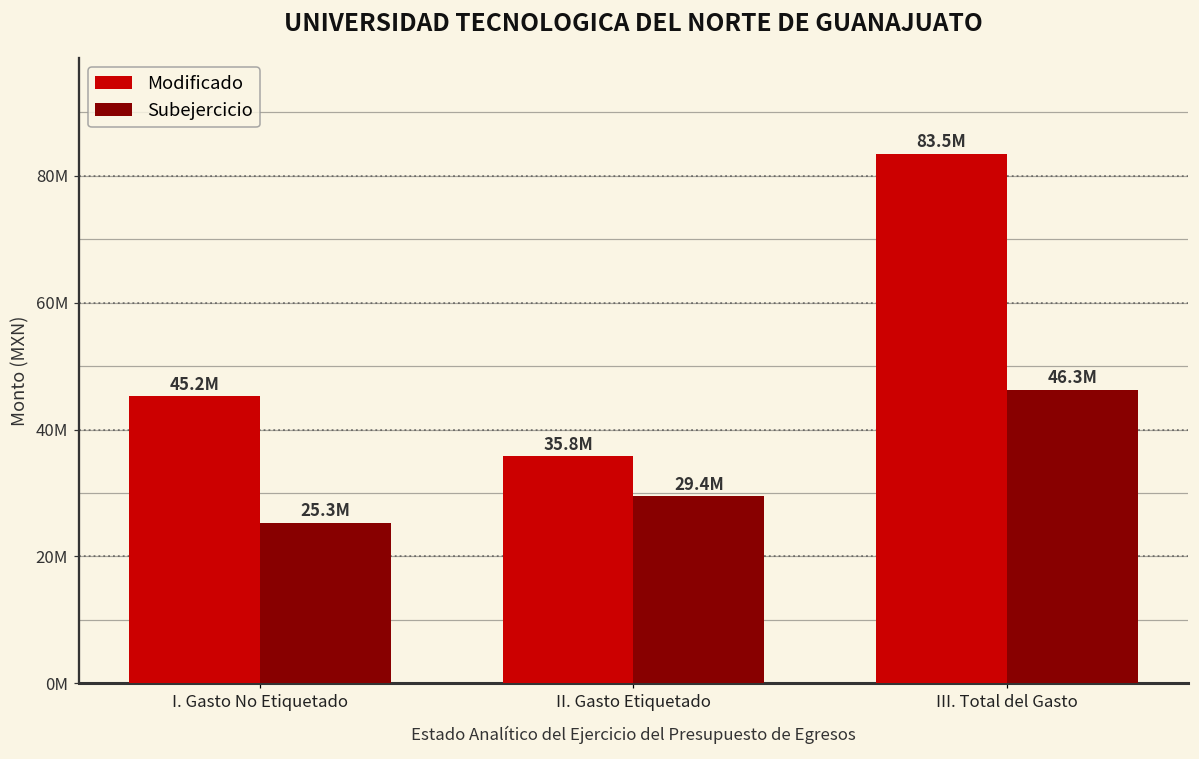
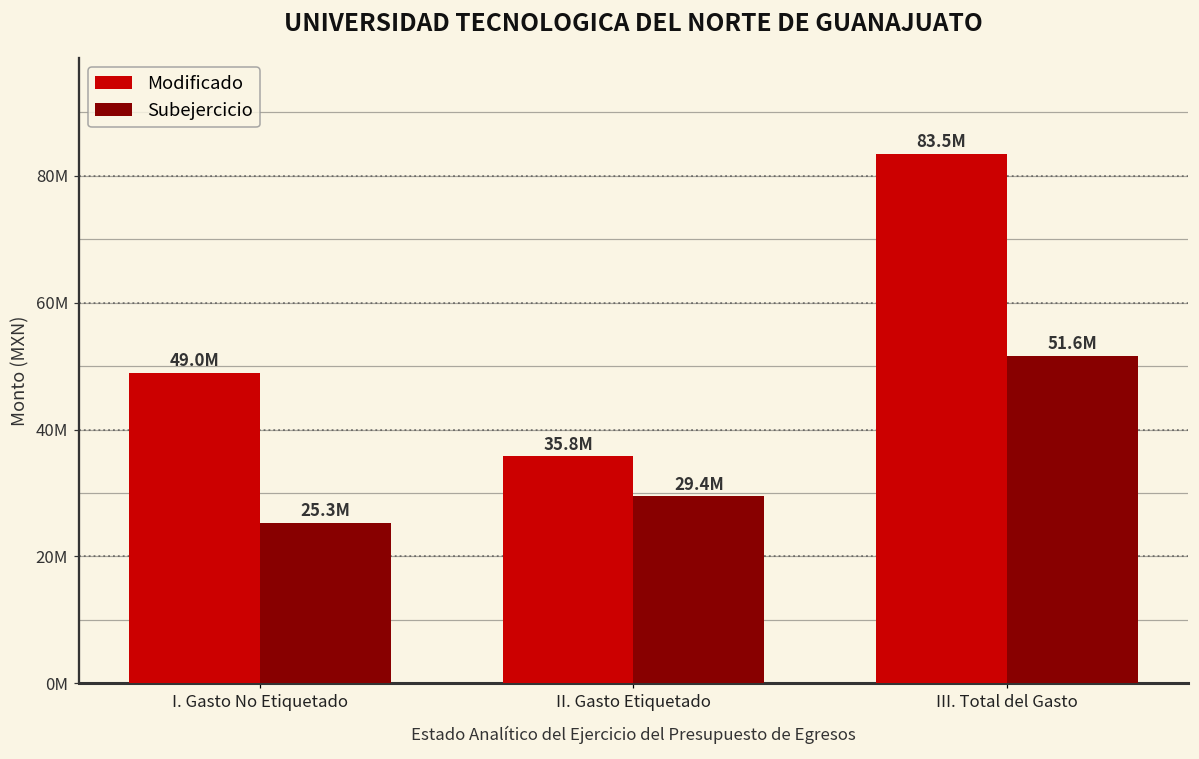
Modificado, I. Gasto No Etiquetado: 45.2M -> 49.0M
Subejercicio, III. Total del Gasto: 46.3M -> 51.6M
